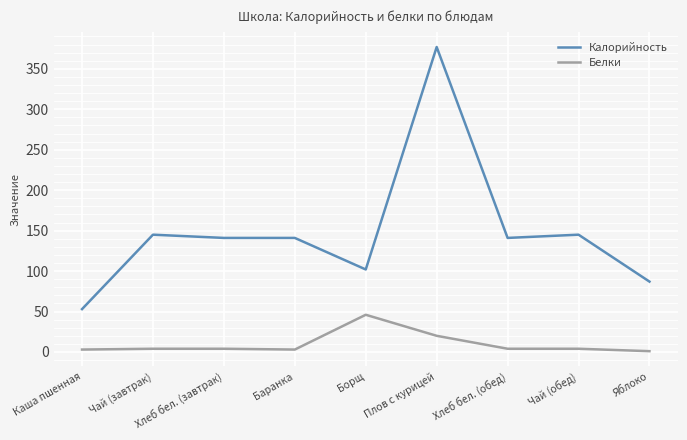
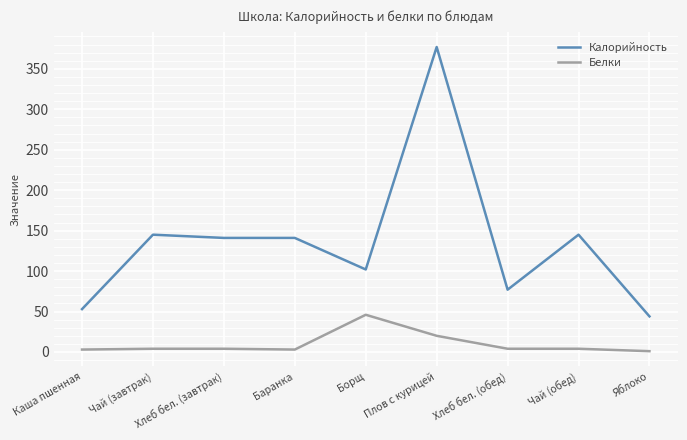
Калорийность, Хлеб бел. (обед): 140 -> 80
Калорийность, Яблоко: 90 -> 40
